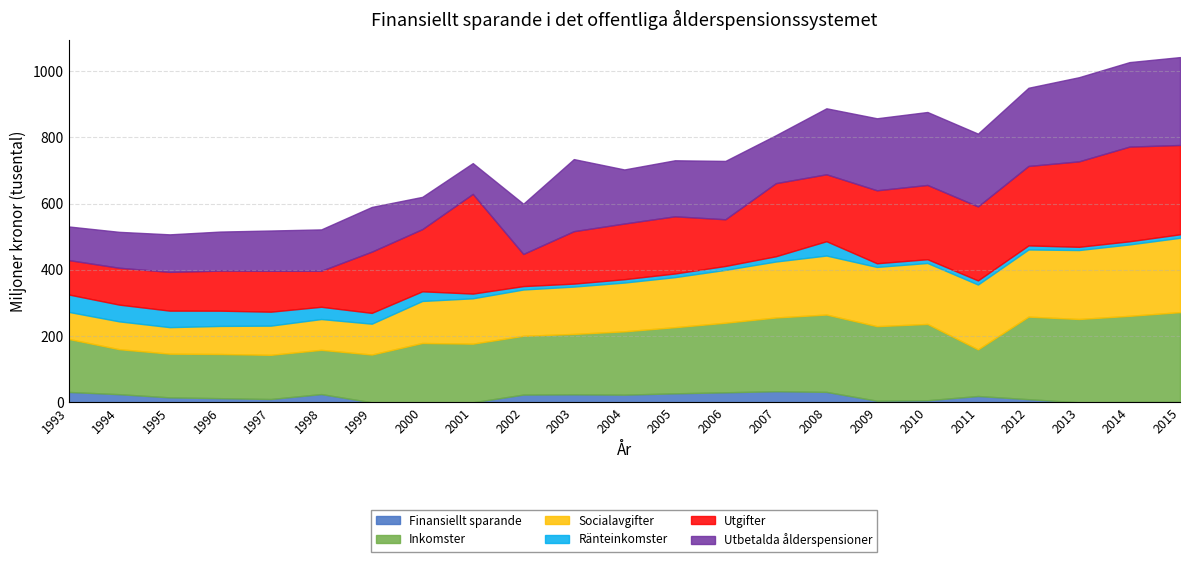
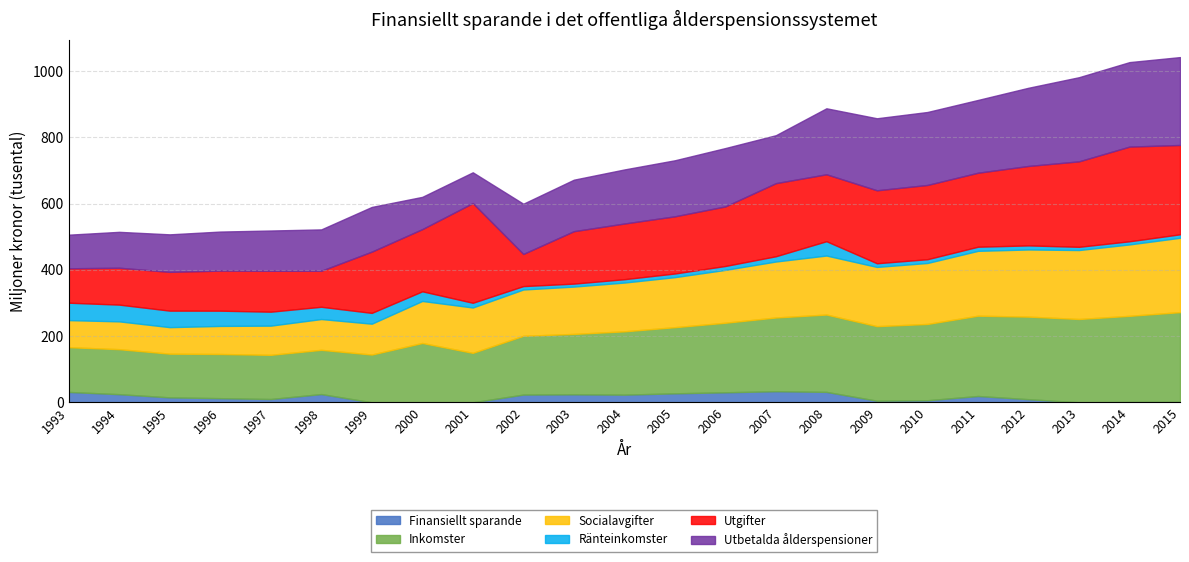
Inkomster, 1993: 160 -> 140
Inkomster, 2001: 180 -> 150
Utbetalda ålderspensioner, 2003: 220 -> 160
Utgifter, 2006: 140 -> 180
Inkomster, 2011: 140 -> 240
